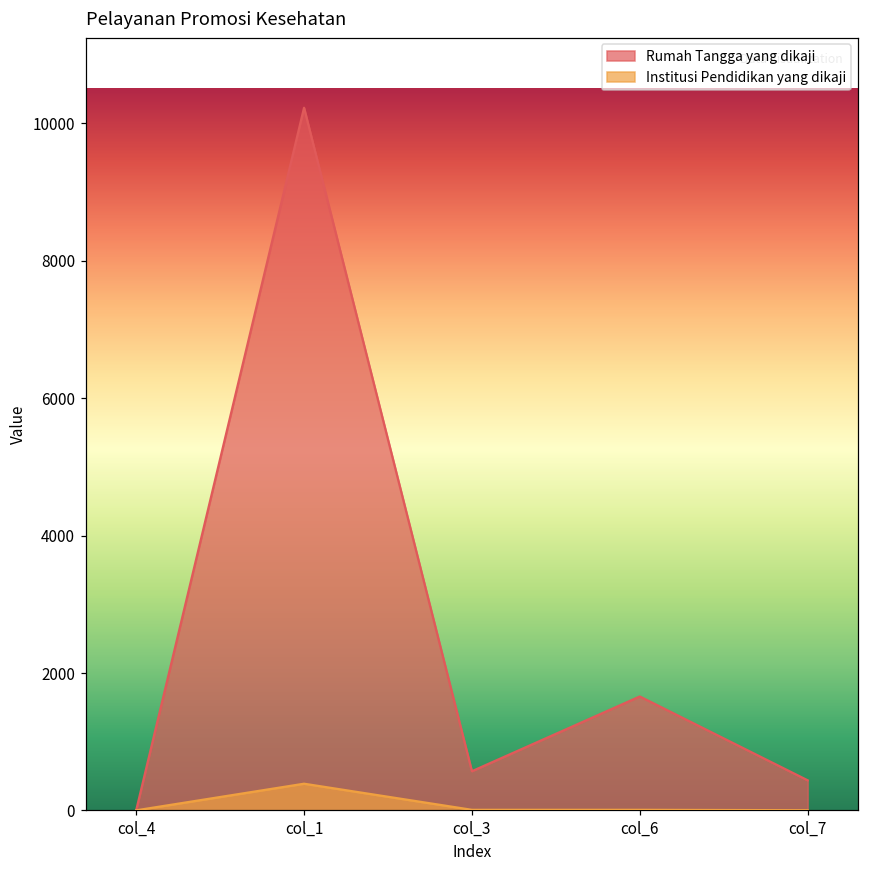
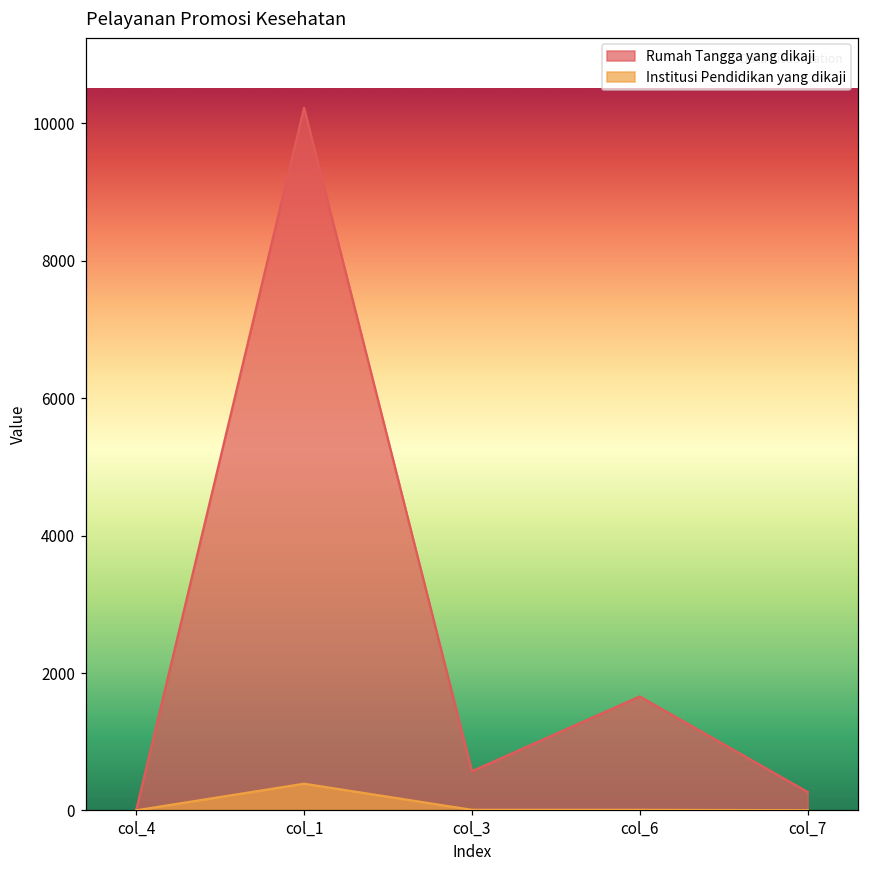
Rumah Tangga yang dikaji, col_7: 400 -> 300
